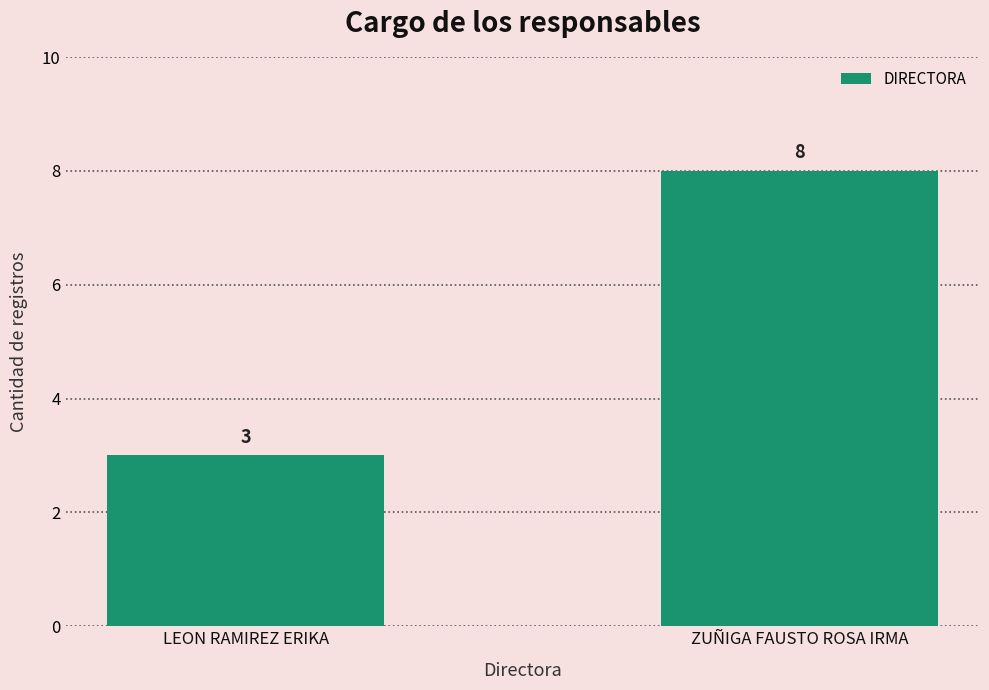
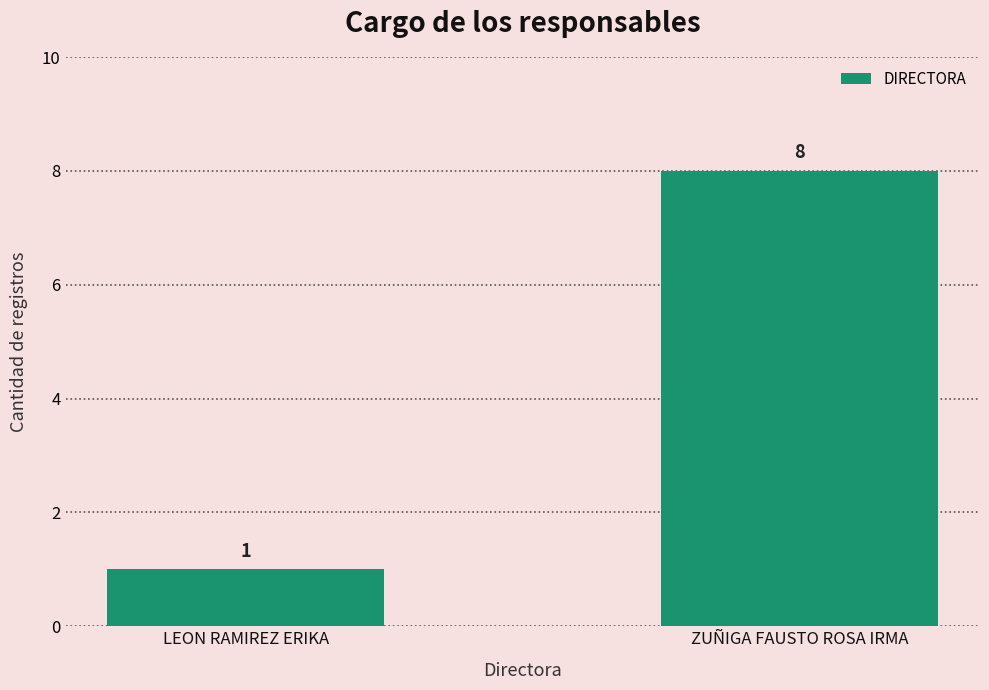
LEON RAMIREZ ERIKA: 3 -> 1
